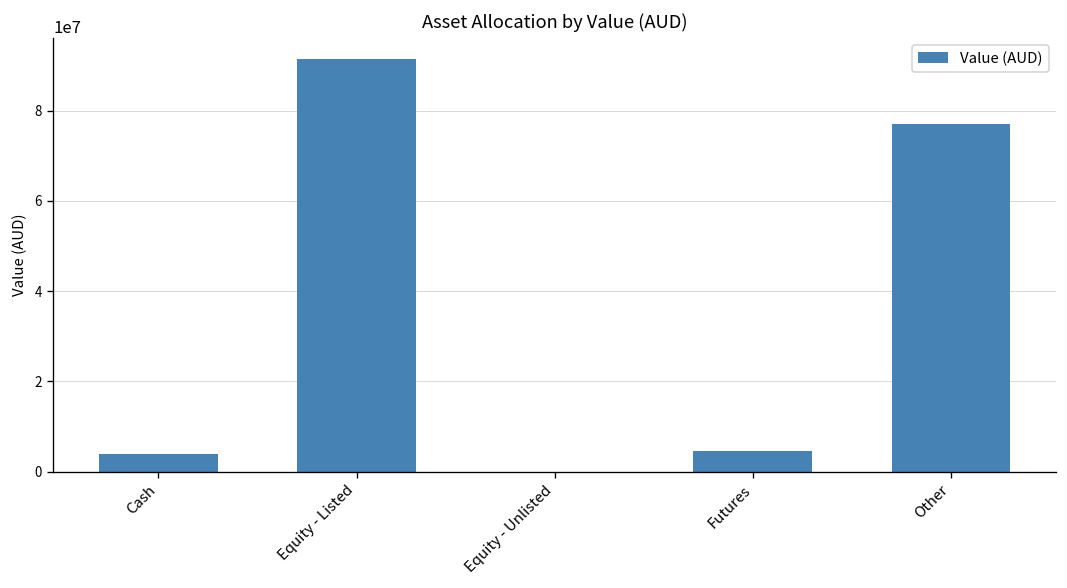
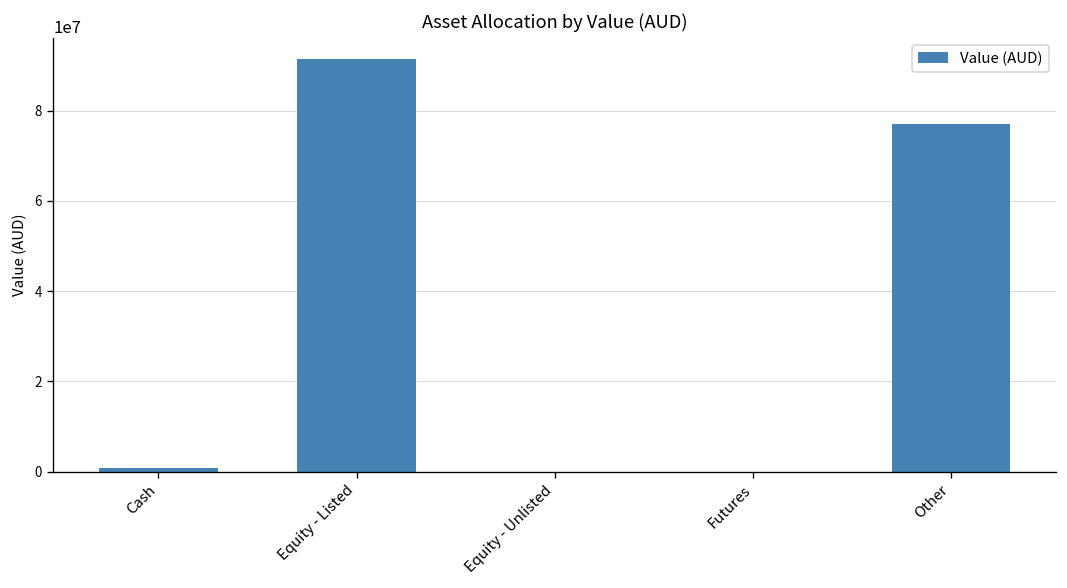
Cash: 4000000 -> 1000000
Futures: 5000000 -> 0
